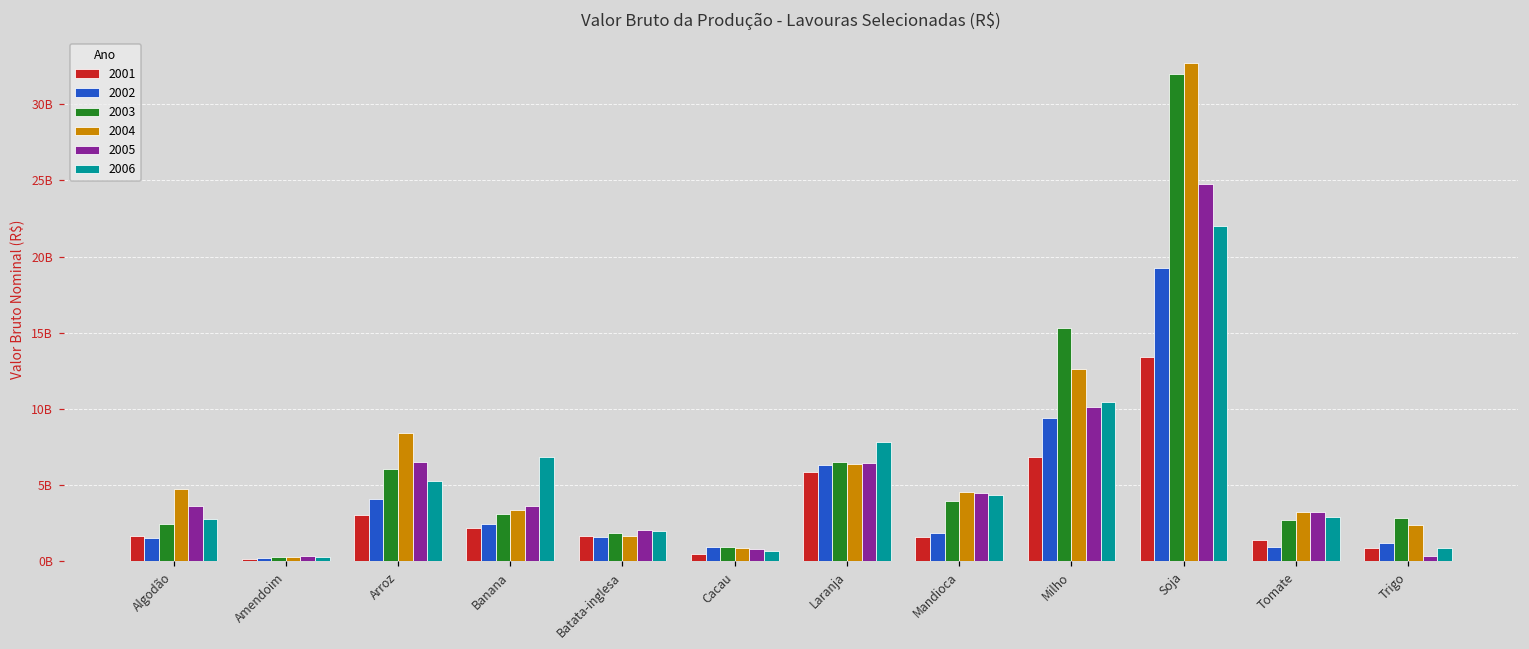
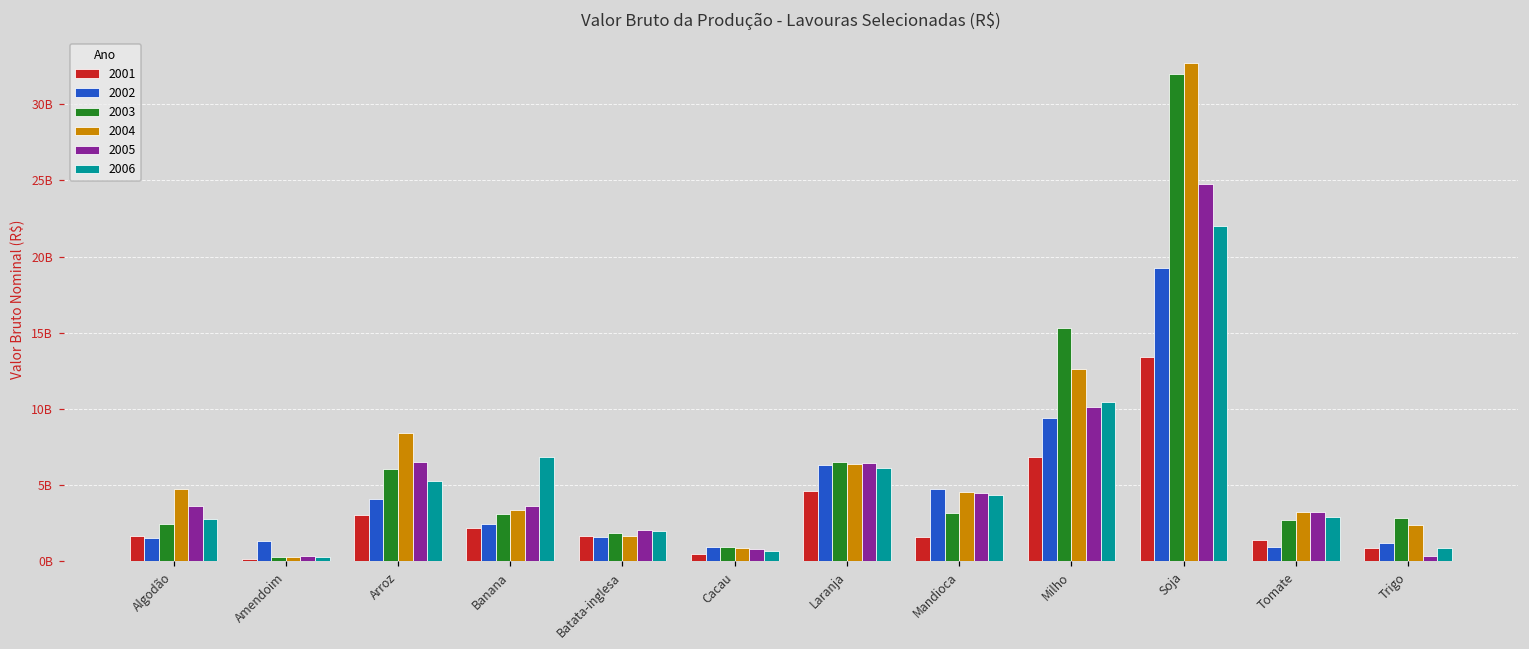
2002, Amendoim: 200000000 -> 1300000000
2001, Laranja: 5800000000 -> 4600000000
2006, Laranja: 7800000000 -> 6100000000
2002, Mandioca: 1800000000 -> 4800000000
2003, Mandioca: 4000000000 -> 3100000000
